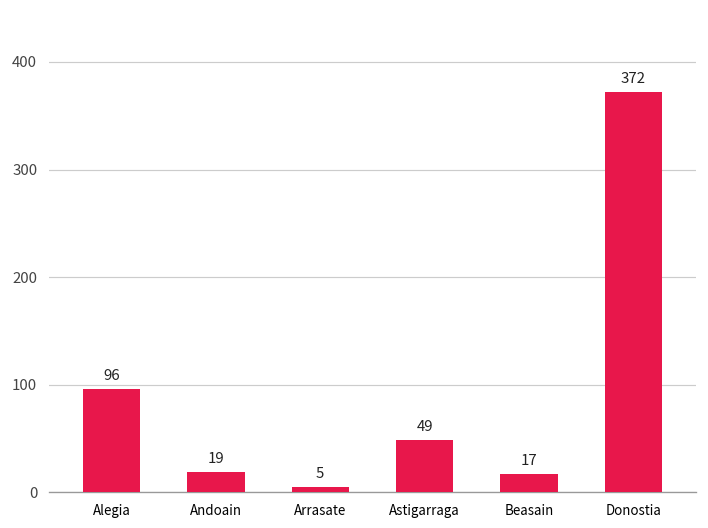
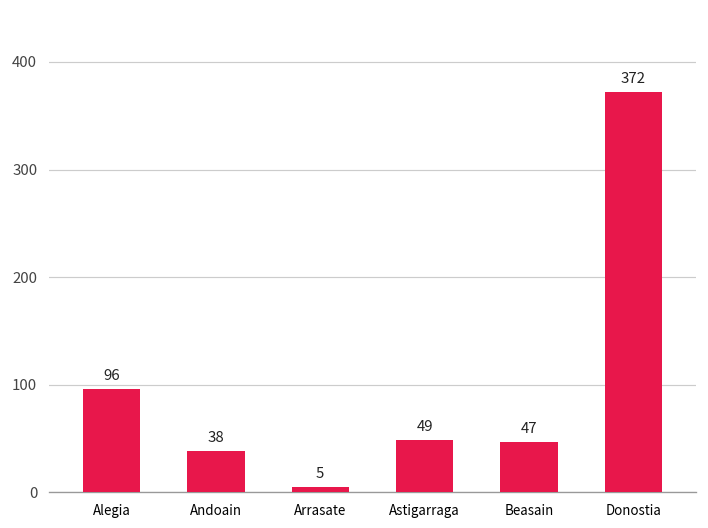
Andoain: 19 -> 38
Beasain: 17 -> 47
